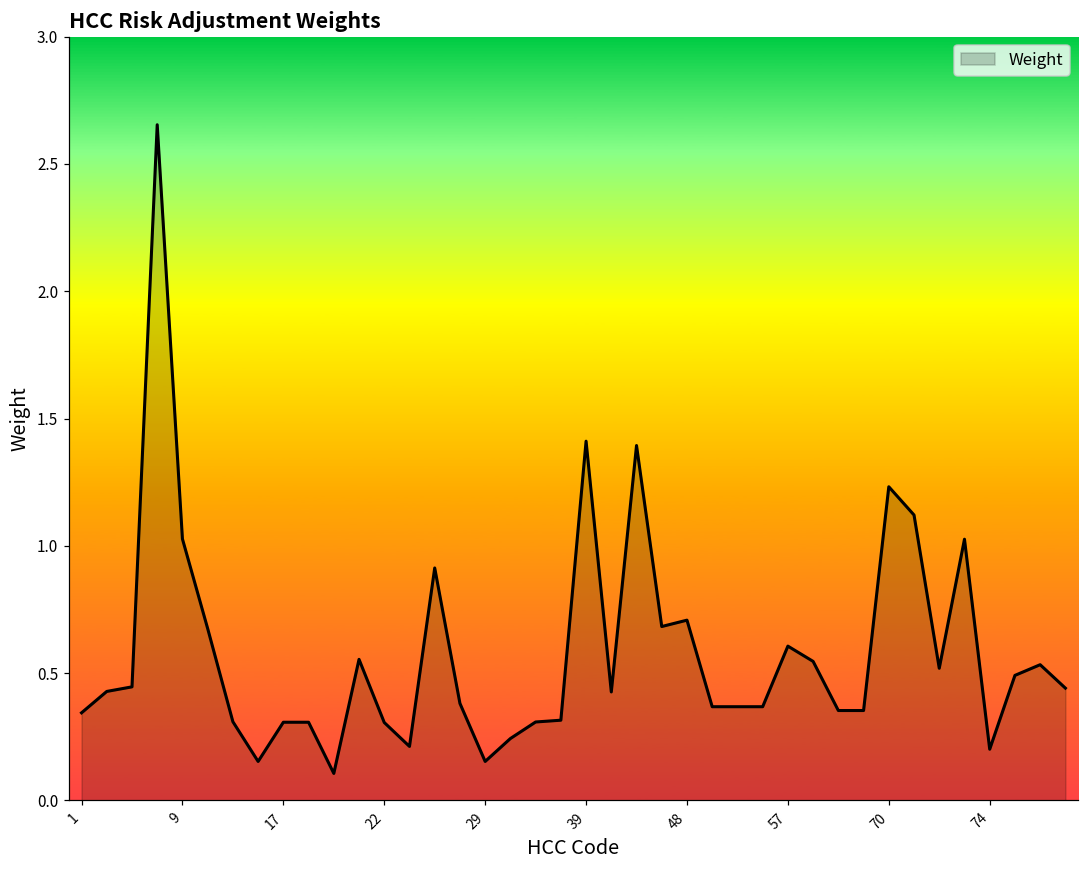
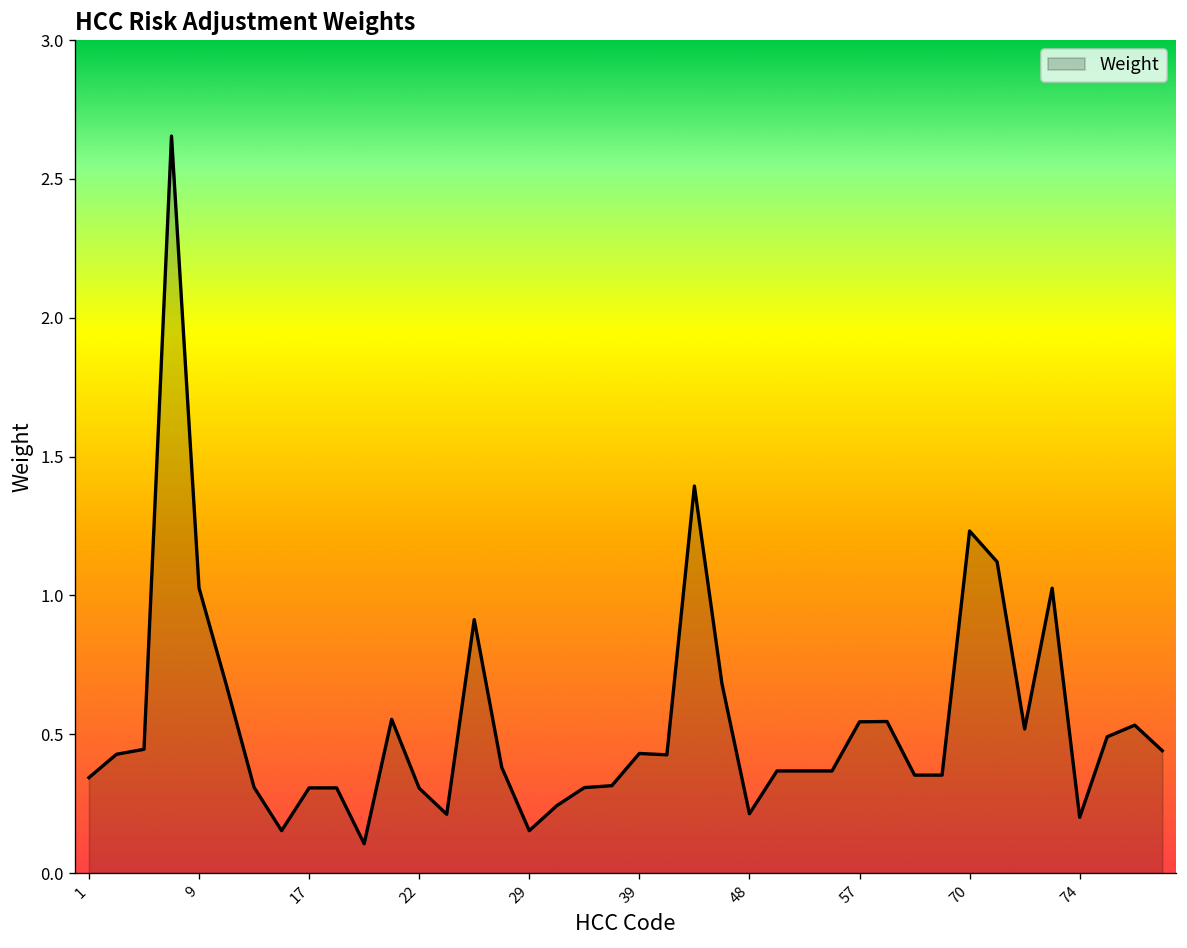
39: 1.41 -> 0.43
48: 0.71 -> 0.21
57: 0.61 -> 0.55
